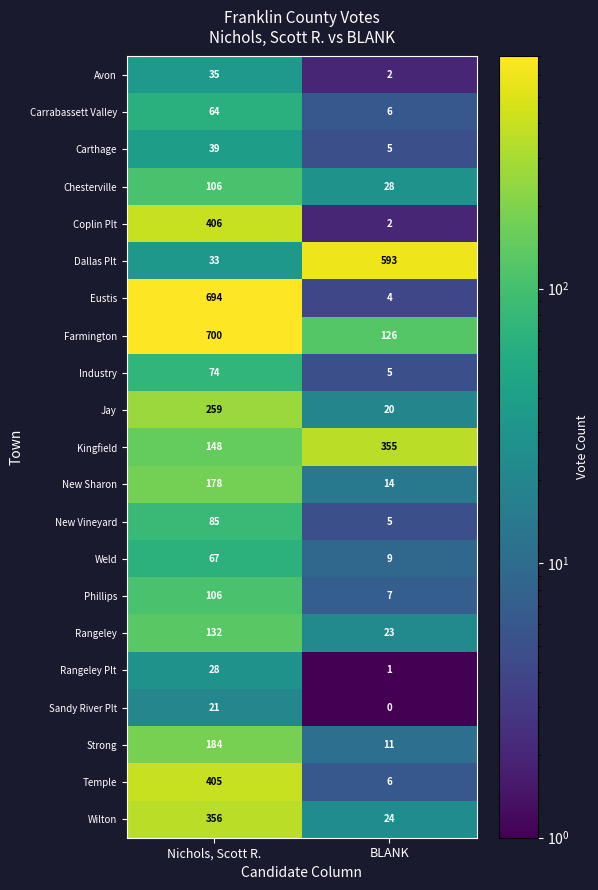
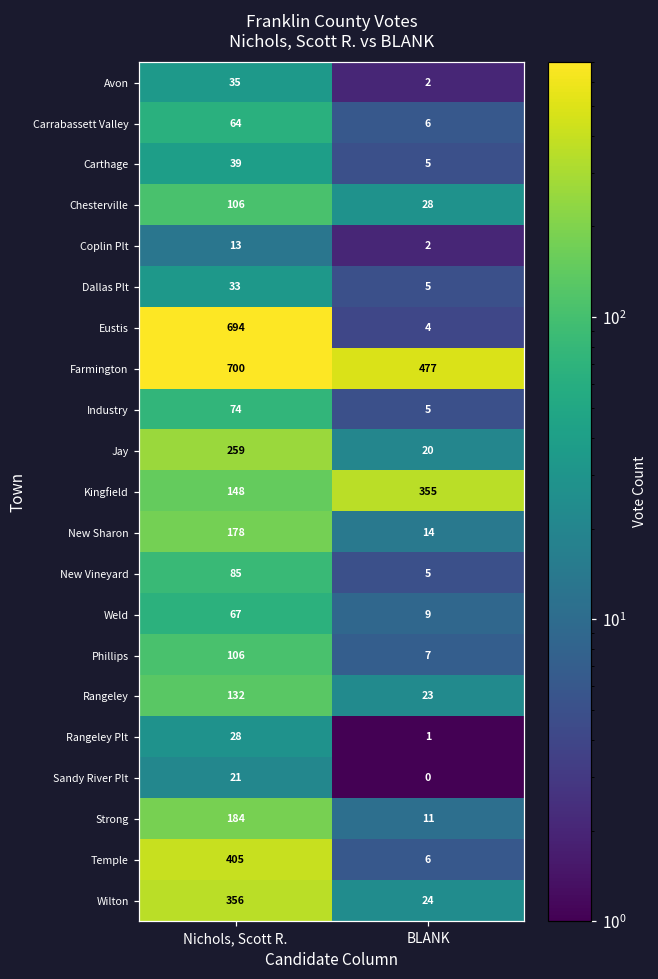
Coplin Plt, Nichols, Scott R.: 406 -> 13
Dallas Plt, BLANK: 593 -> 5
Farmington, BLANK: 126 -> 477
